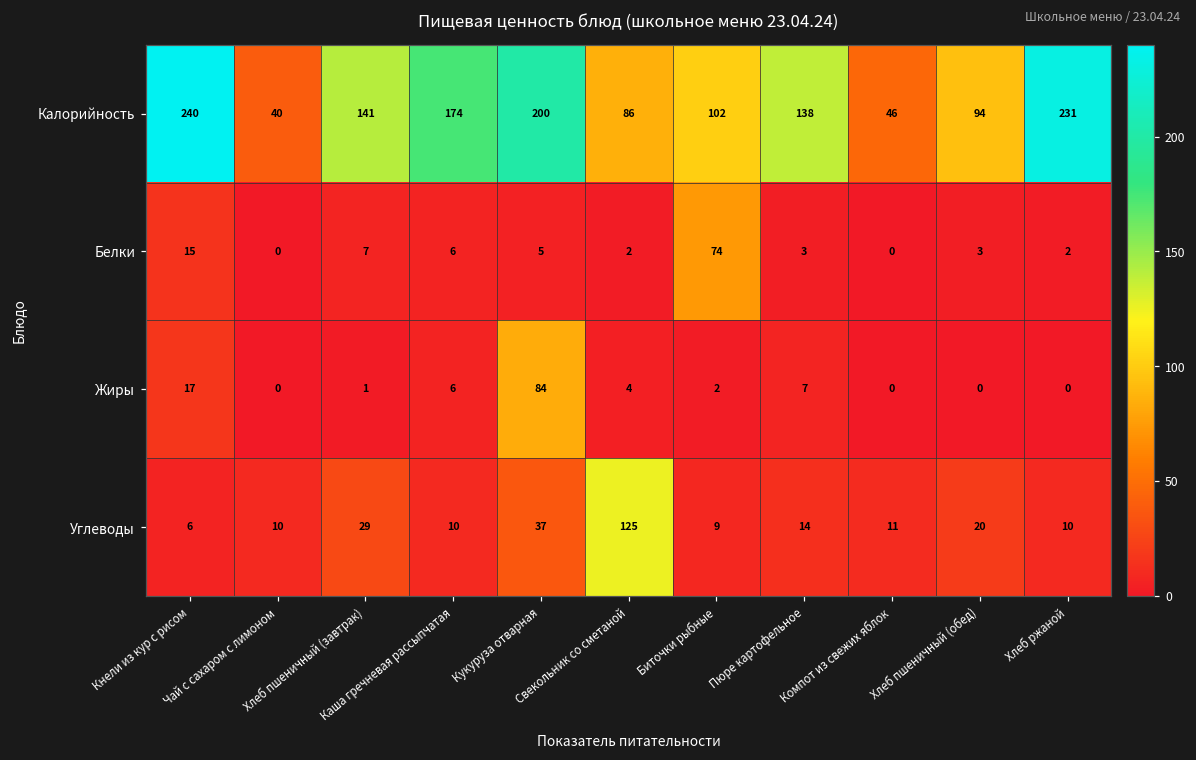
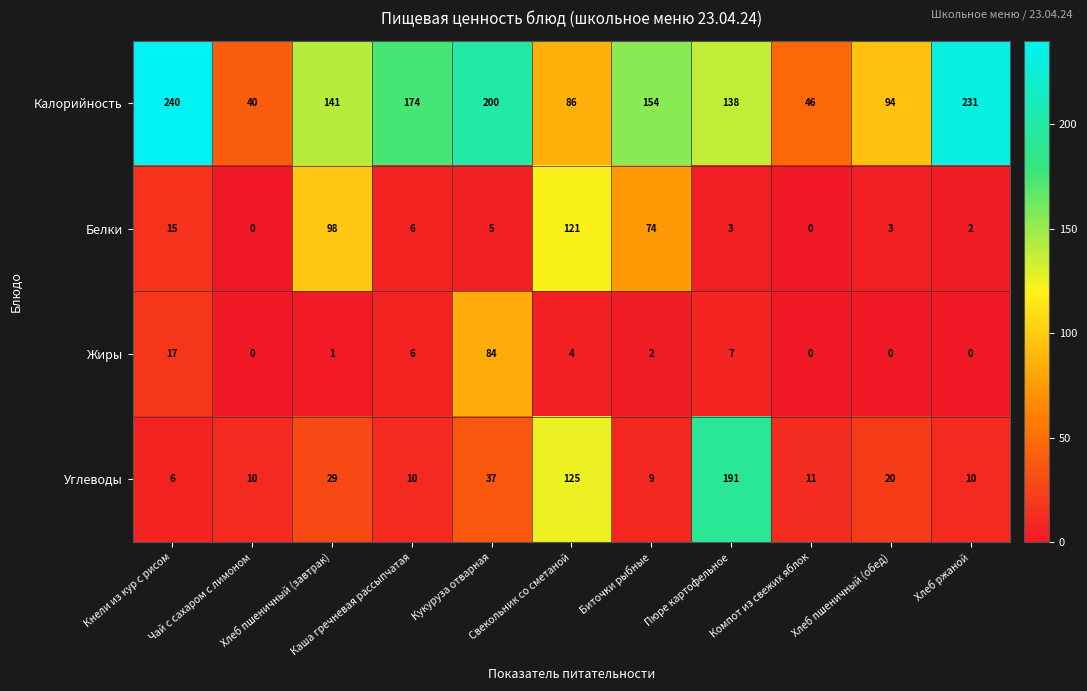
Калорийность, Биточки рыбные: 102 -> 154
Белки, Хлеб пшеничный (завтрак): 7 -> 98
Белки, Свекольник со сметаной: 2 -> 121
Углеводы, Пюре картофельное: 14 -> 191
